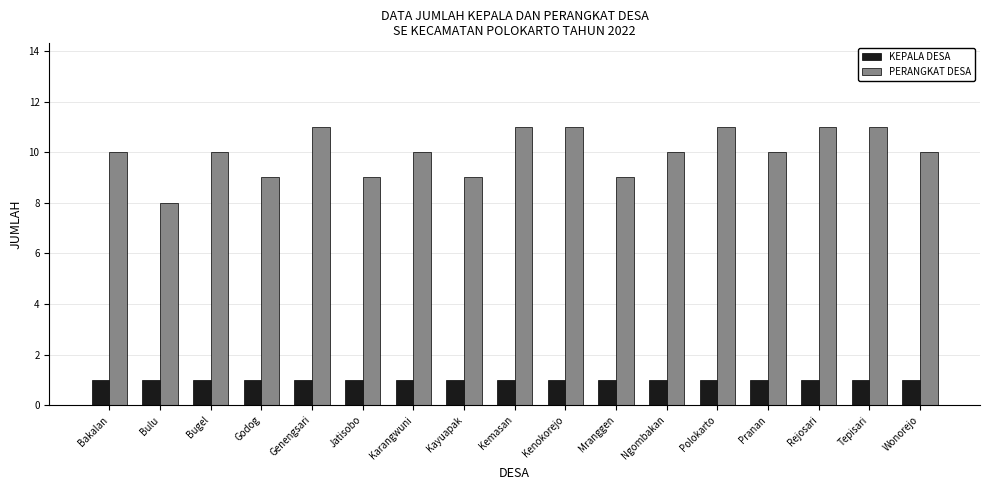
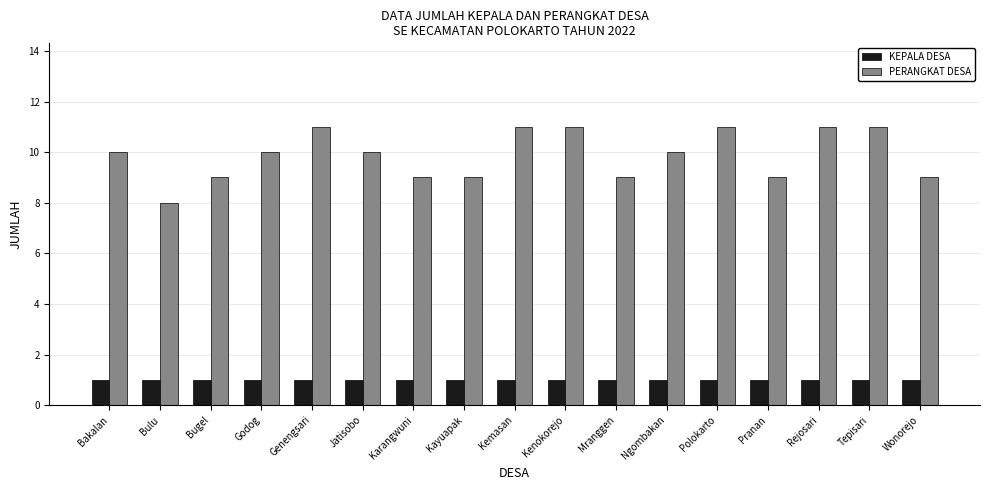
PERANGKAT DESA, Bugel: 10 -> 9
PERANGKAT DESA, Godog: 9 -> 10
PERANGKAT DESA, Jatisobo: 9 -> 10
PERANGKAT DESA, Karangwuni: 10 -> 9
PERANGKAT DESA, Pranan: 10 -> 9
PERANGKAT DESA, Wonorejo: 10 -> 9
